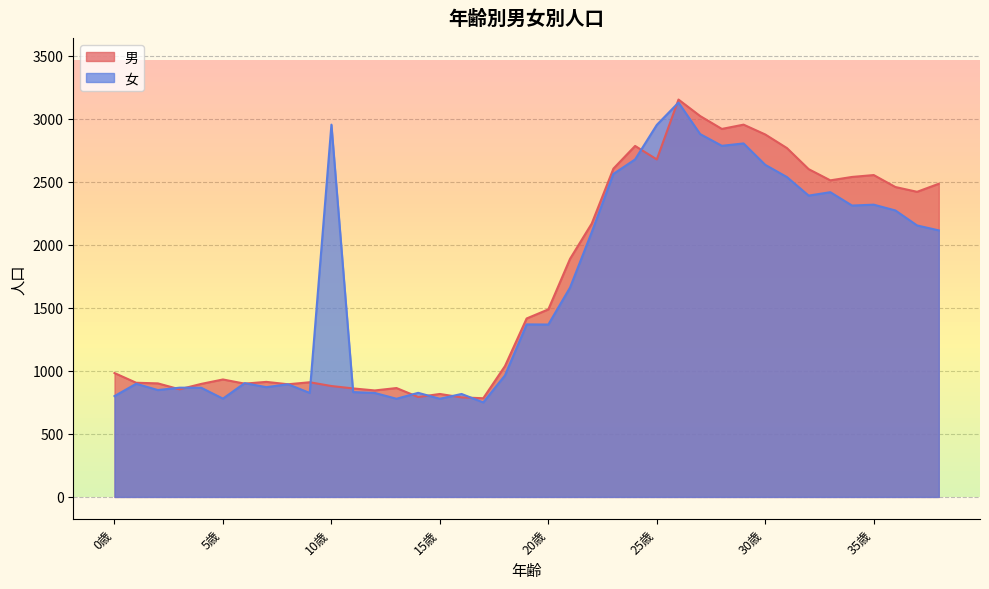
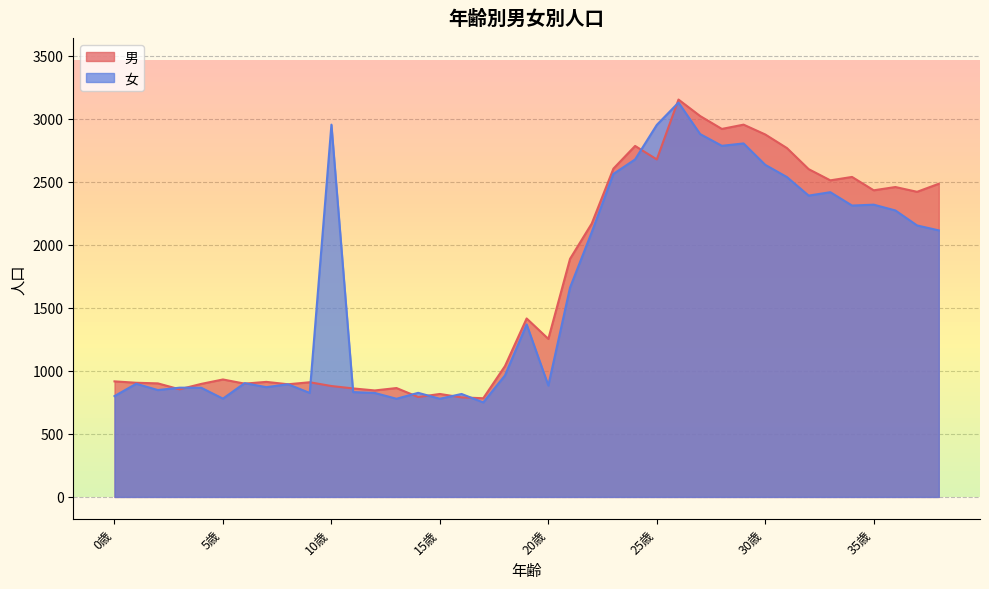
男, 0歳: 980 -> 920
男, 20歳: 1490 -> 1250
女, 20歳: 1370 -> 880
男, 35歳: 2550 -> 2430
